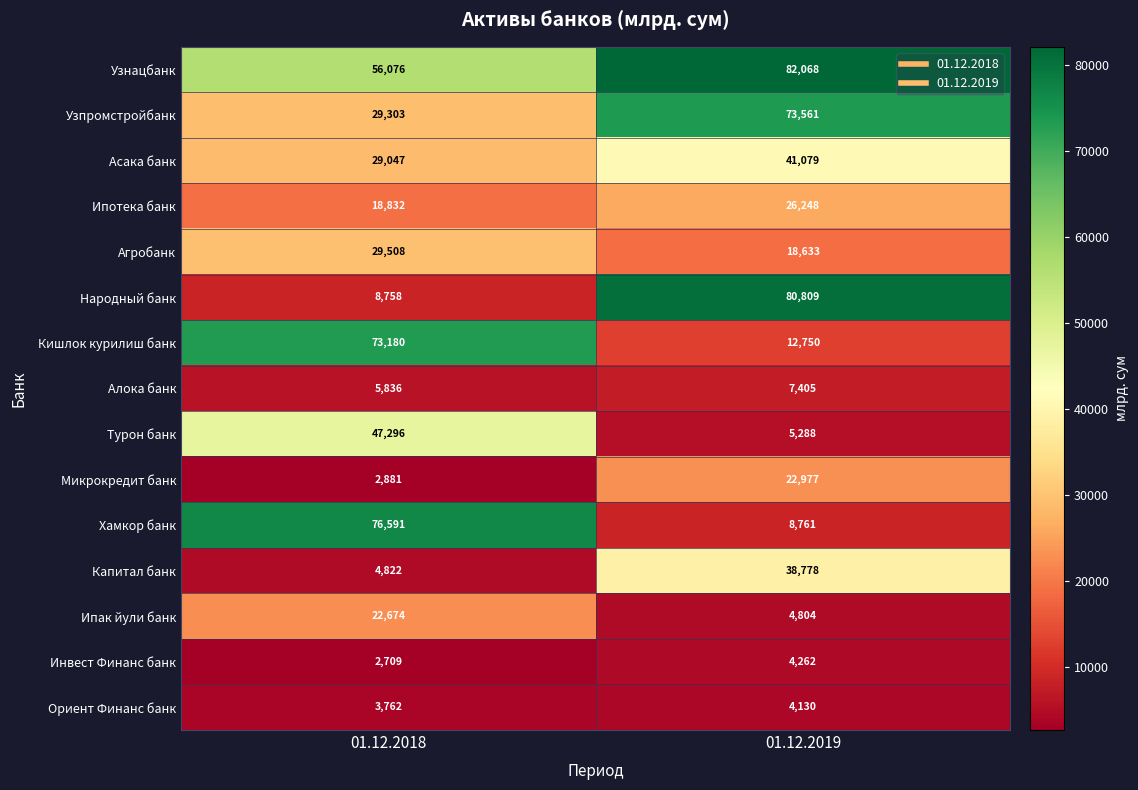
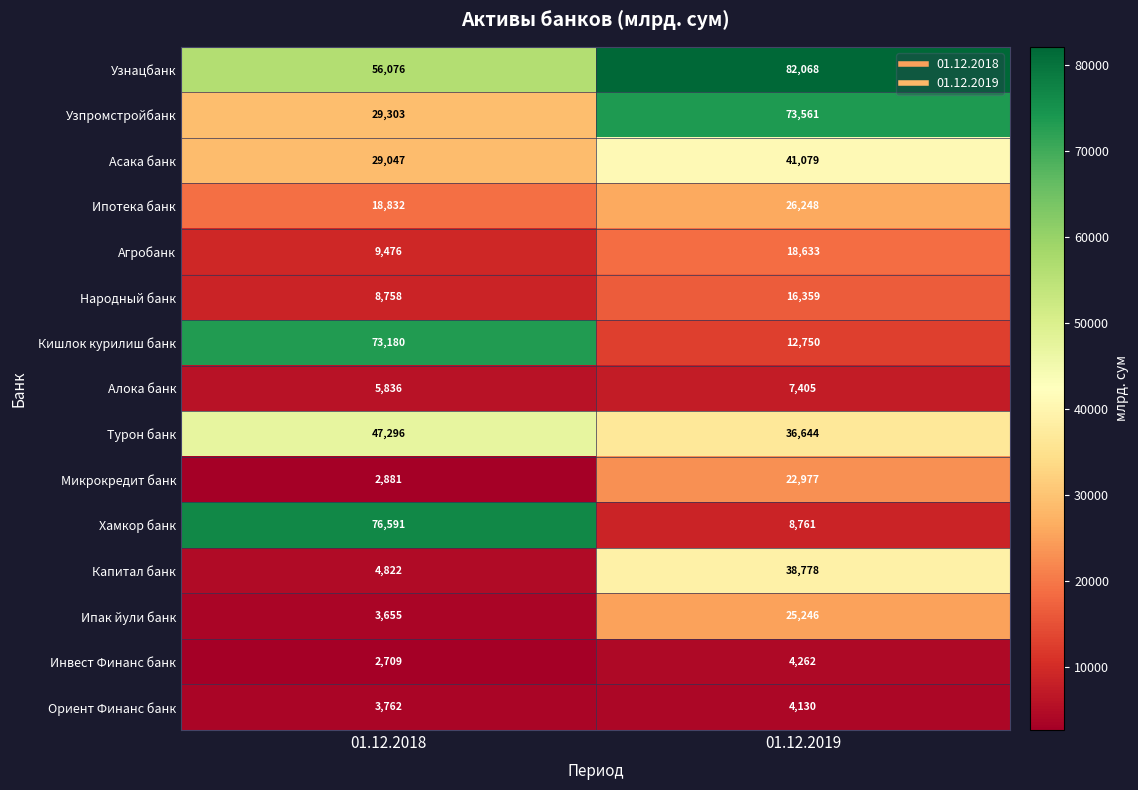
Агробанк, 01.12.2018: 29,508 -> 9,476
Народный банк, 01.12.2019: 80,809 -> 16,359
Турон банк, 01.12.2019: 5,288 -> 36,644
Ипак йули банк, 01.12.2018: 22,674 -> 3,655
Ипак йули банк, 01.12.2019: 4,804 -> 25,246
